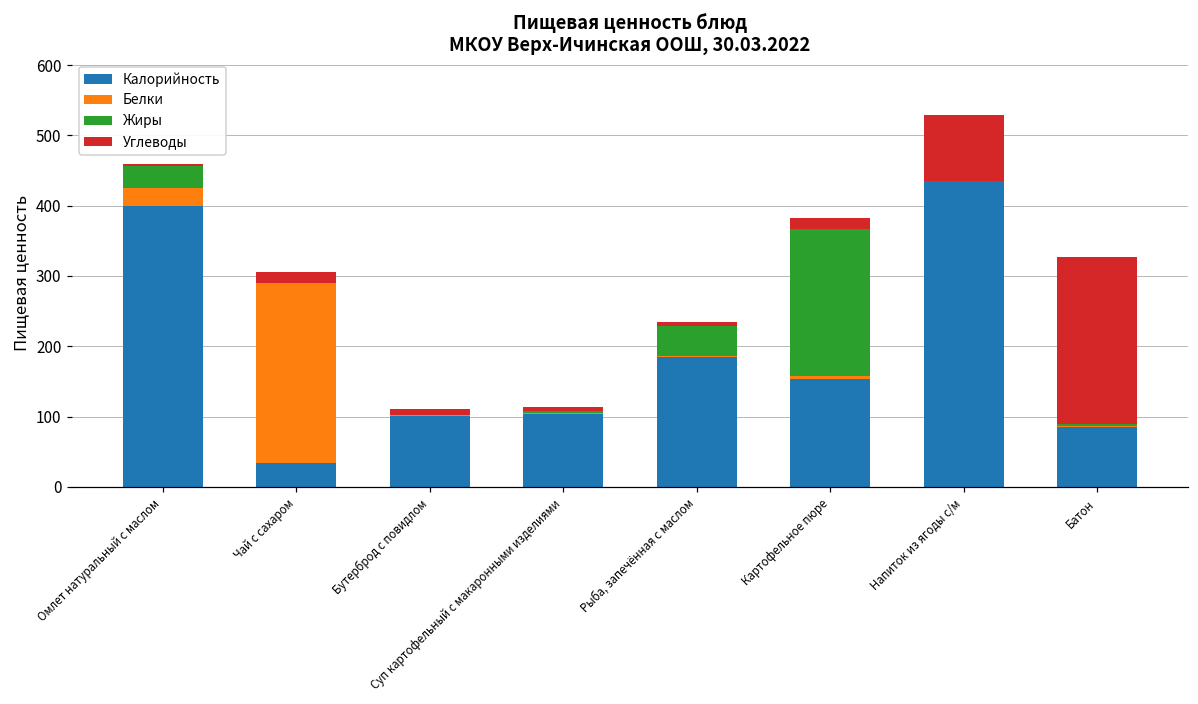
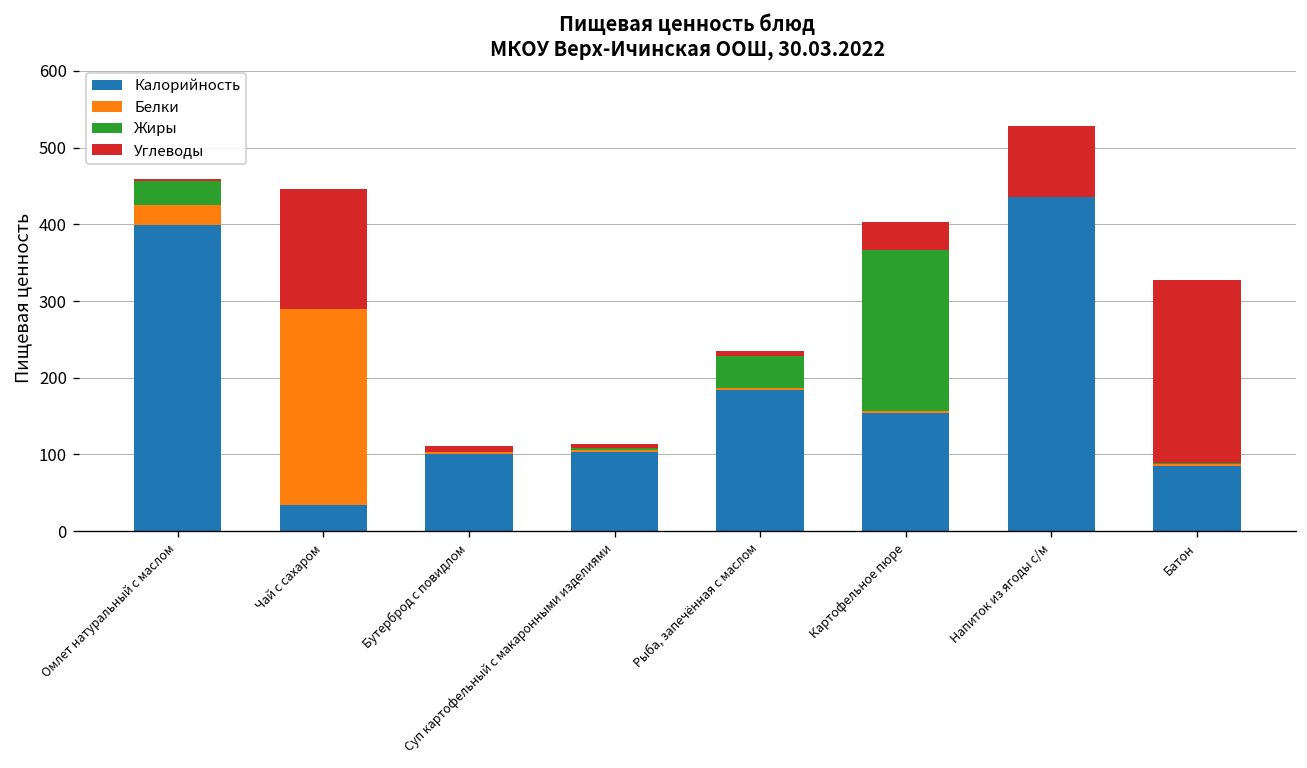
Углеводы, Чай с сахаром: 20 -> 160
Углеводы, Картофельное пюре: 20 -> 40
